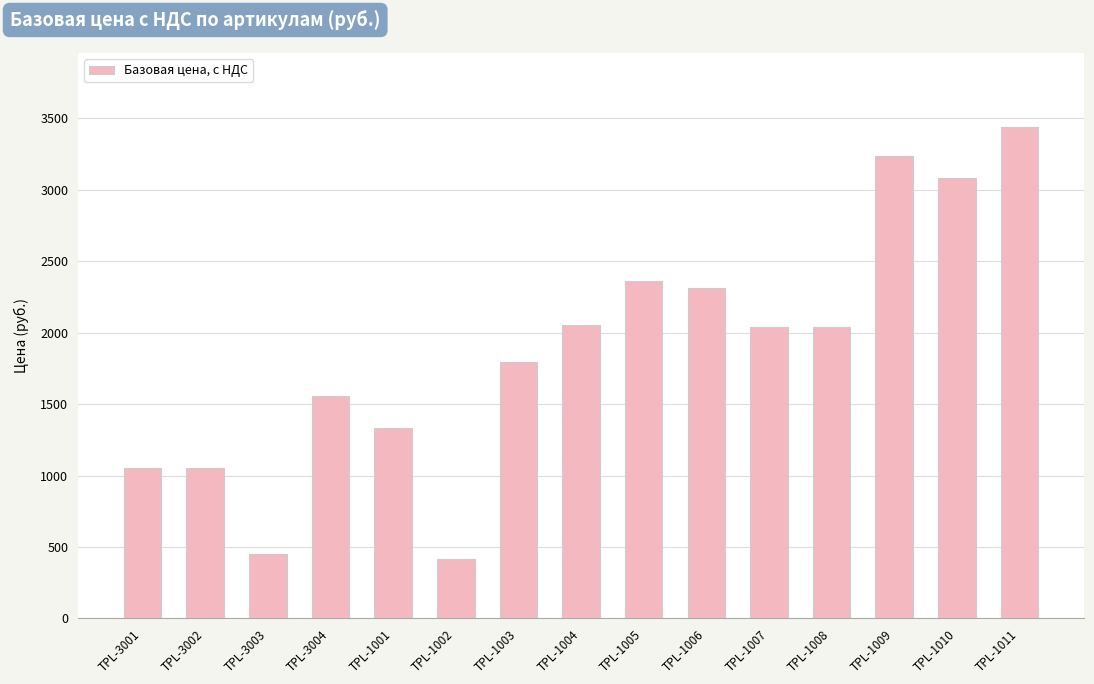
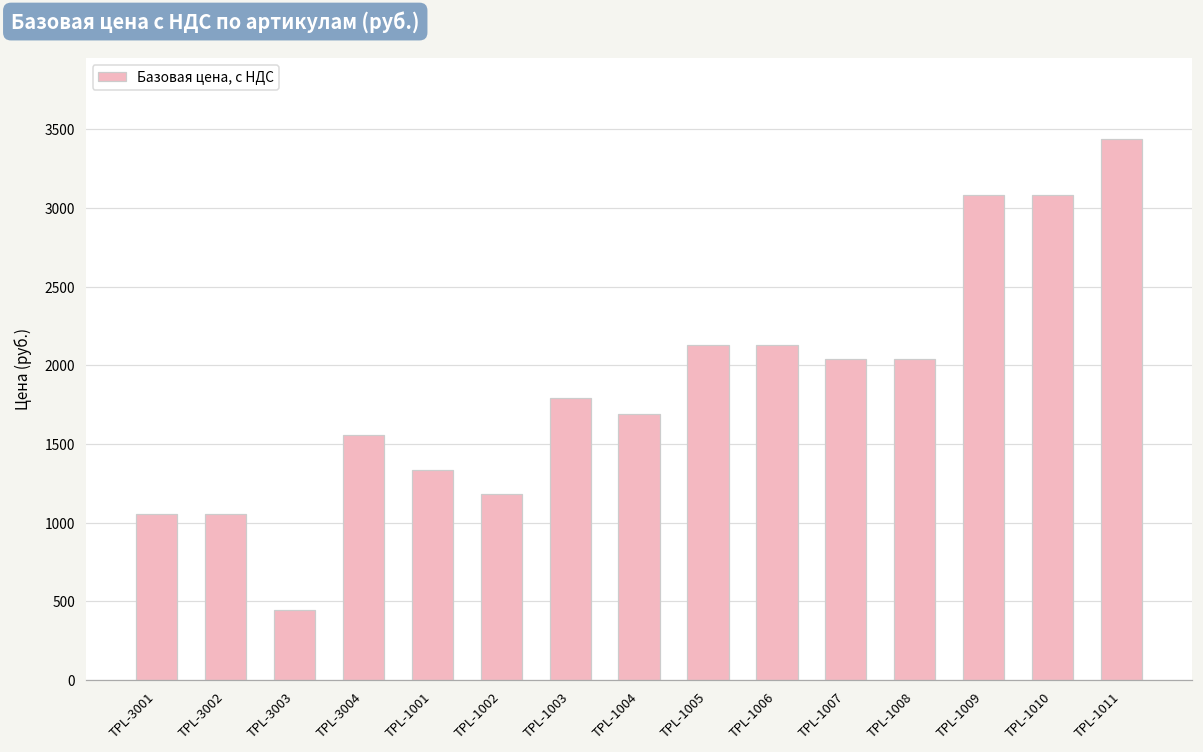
TPL-1002: 420 -> 1190
TPL-1004: 2050 -> 1690
TPL-1005: 2360 -> 2130
TPL-1006: 2310 -> 2130
TPL-1009: 3240 -> 3080
